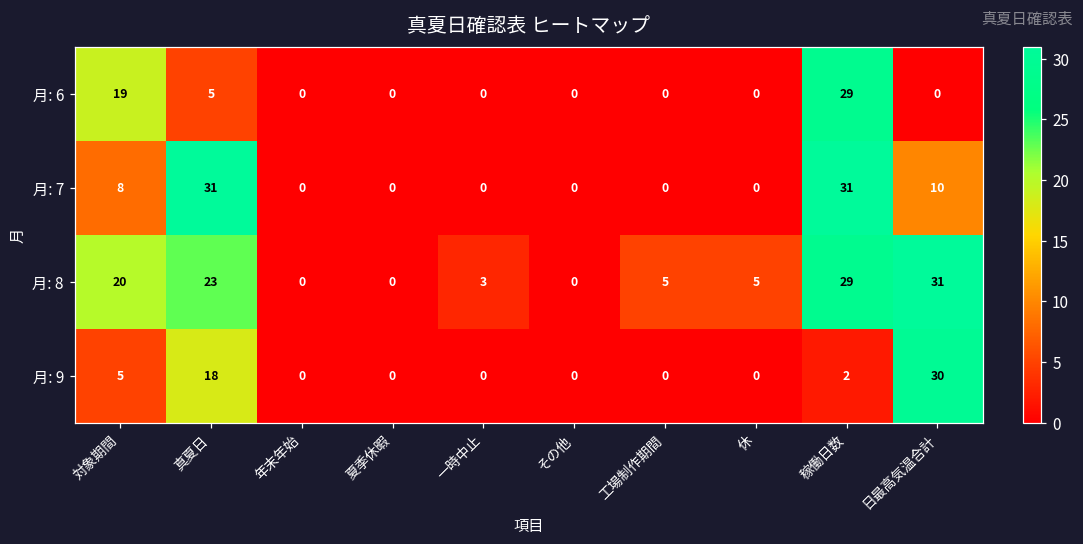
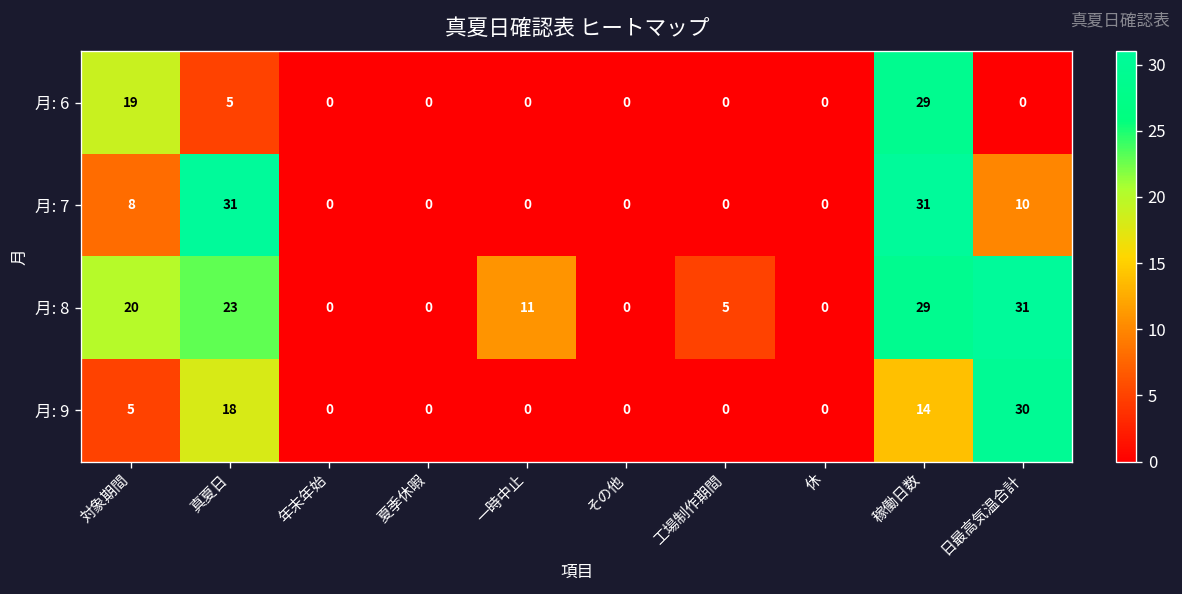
月: 8, 一時中止: 3 -> 11
月: 8, 休: 5 -> 0
月: 9, 稼働日数: 2 -> 14
